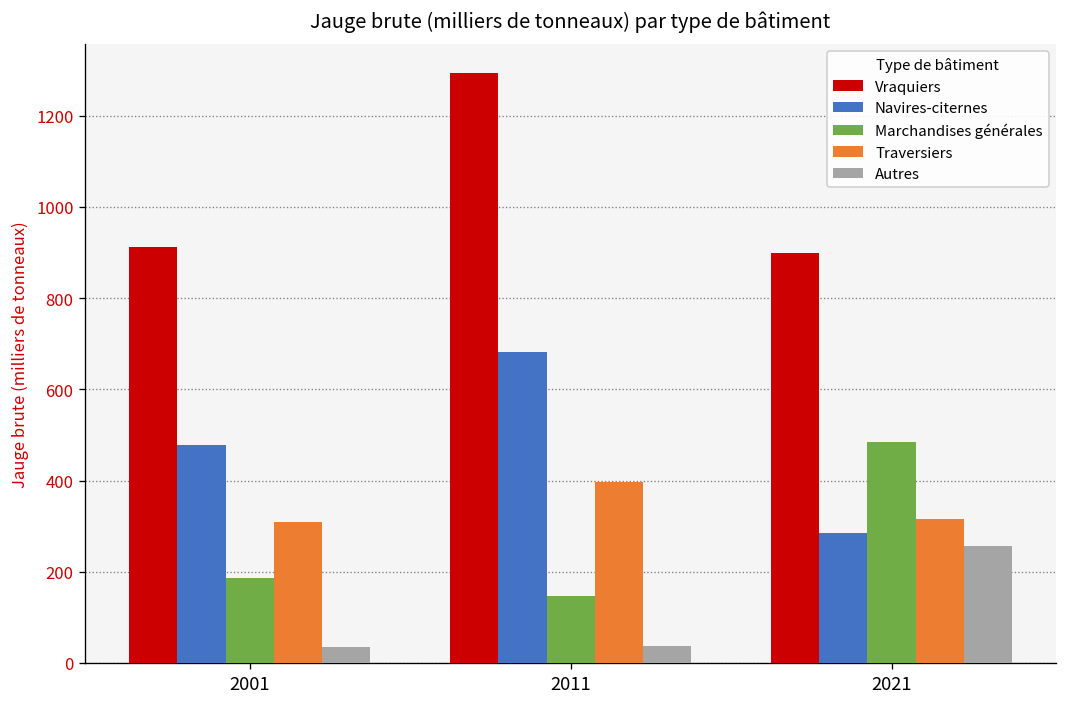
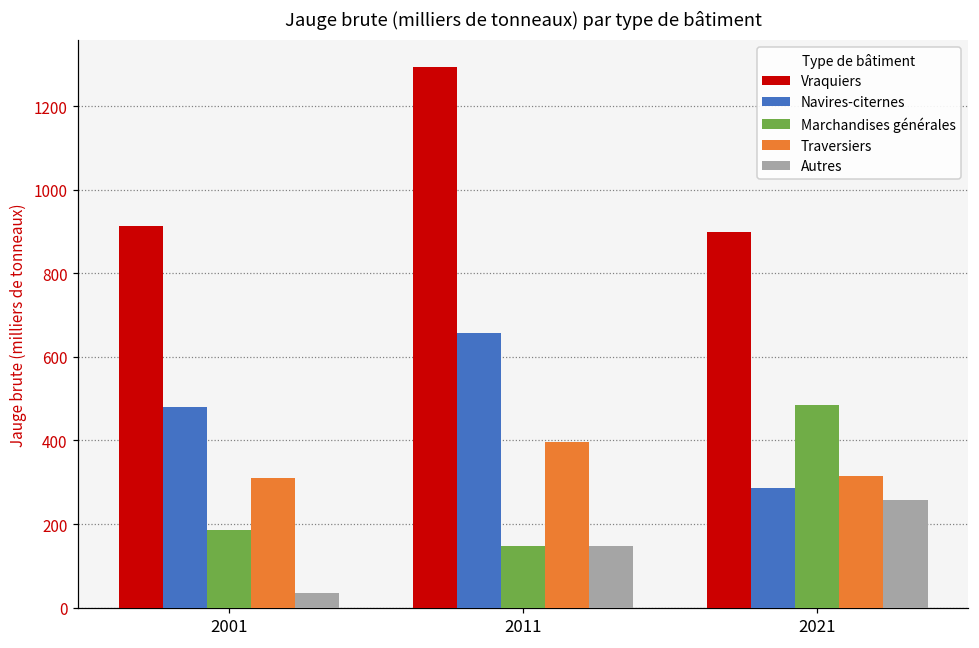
Navires-citernes, 2011: 680 -> 660
Autres, 2011: 40 -> 150
